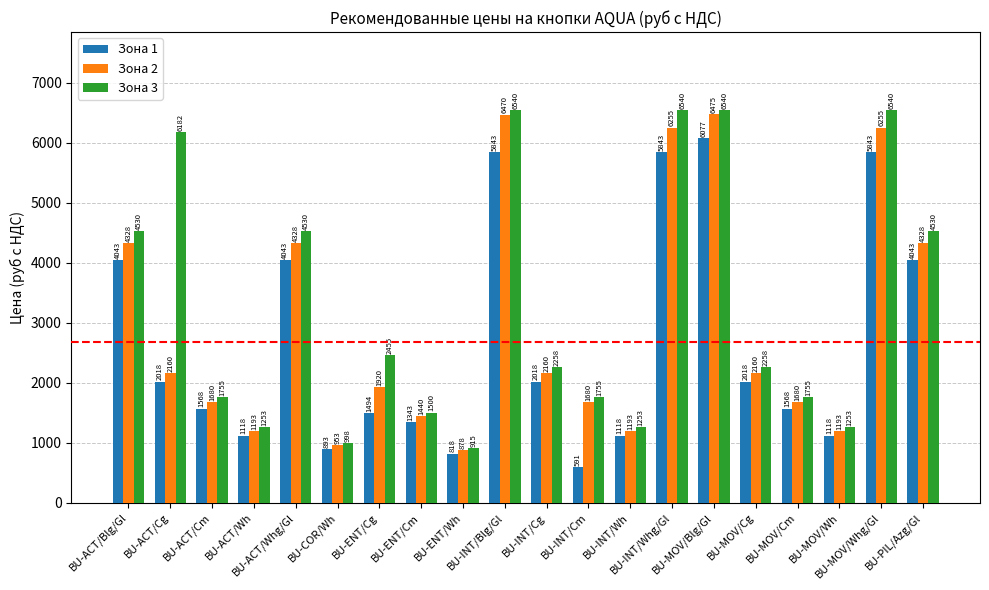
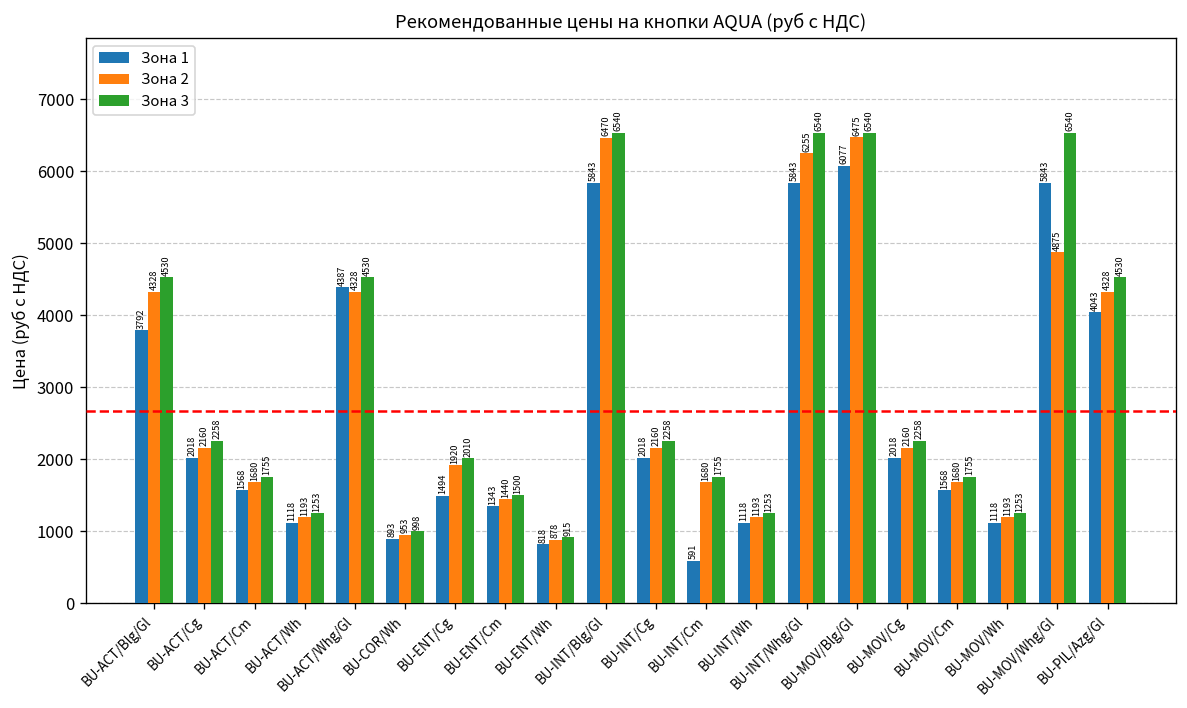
Зона 1, BU-ACT/Blg/Gl: 4043 -> 3792
Зона 3, BU-ACT/Cg: 6182 -> 2258
Зона 1, BU-ACT/Whg/Gl: 4043 -> 4387
Зона 3, BU-ENT/Cg: 2455 -> 2010
Зона 2, BU-MOV/Whg/Gl: 6255 -> 4875
